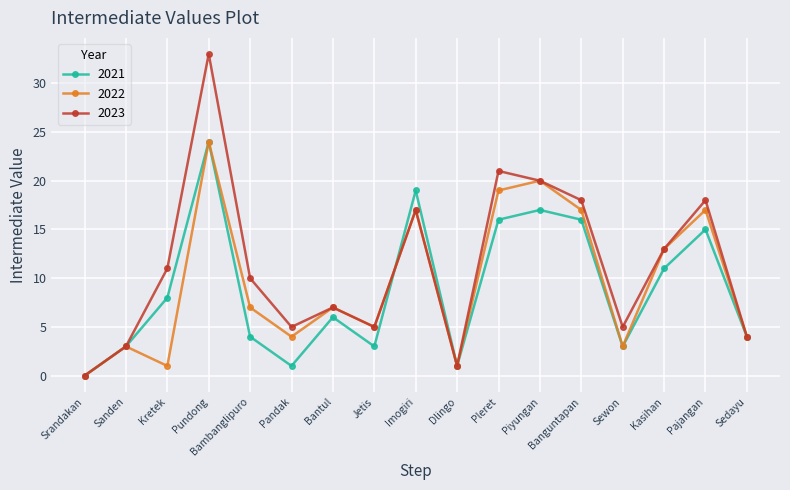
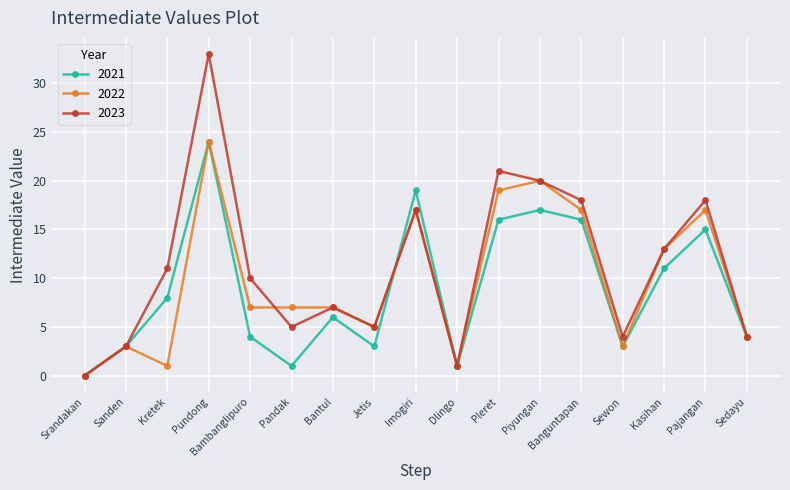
2022, Pandak: 4 -> 7
2023, Sewon: 5 -> 4
